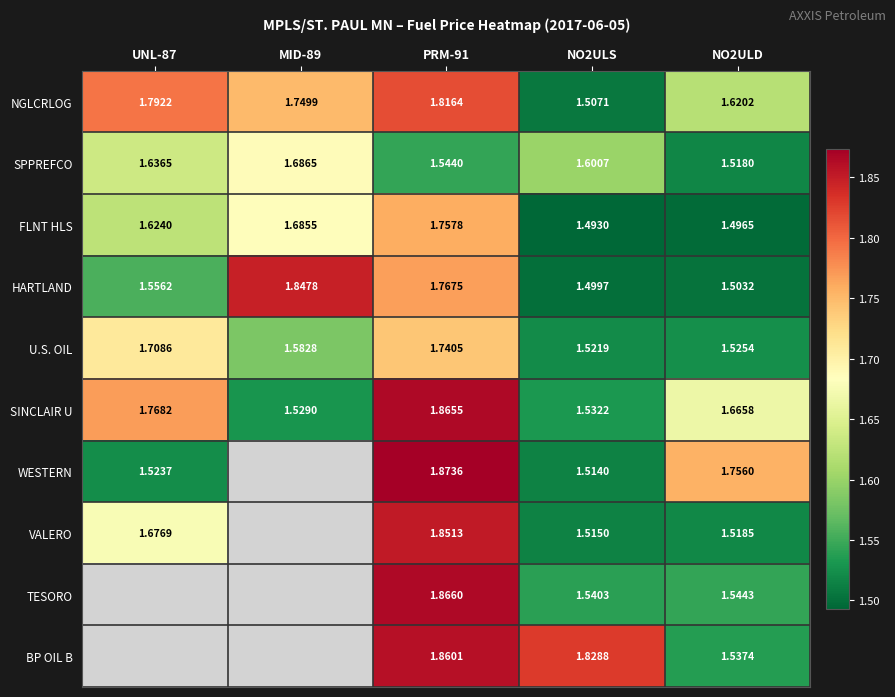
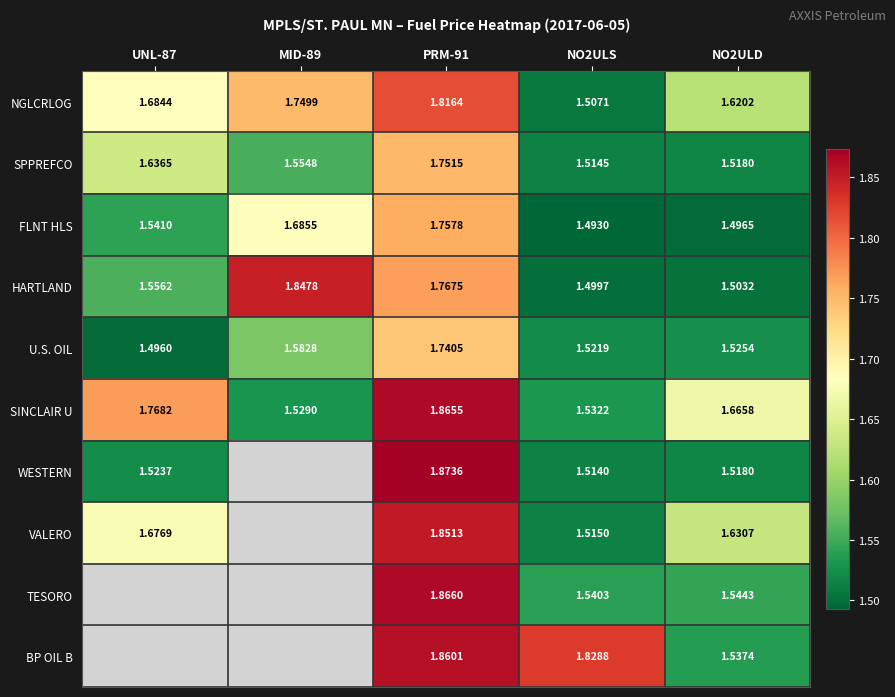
NGLCRLOG, UNL-87: 1.7922 -> 1.6844
SPPREFCO, MID-89: 1.6865 -> 1.5548
SPPREFCO, PRM-91: 1.5440 -> 1.7515
SPPREFCO, NO2ULS: 1.6007 -> 1.5145
FLNT HLS, UNL-87: 1.6240 -> 1.5410
U.S. OIL, UNL-87: 1.7086 -> 1.4960
WESTERN, NO2ULD: 1.7560 -> 1.5180
VALERO, NO2ULD: 1.5185 -> 1.6307
